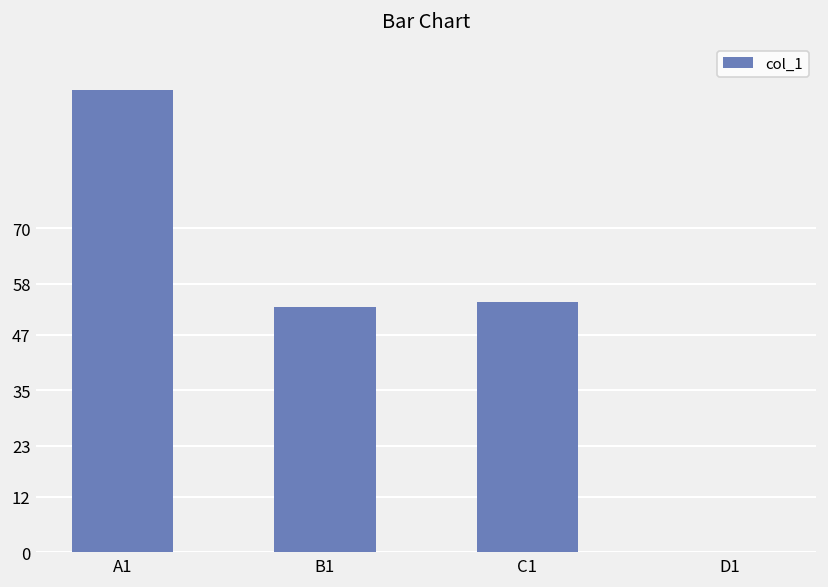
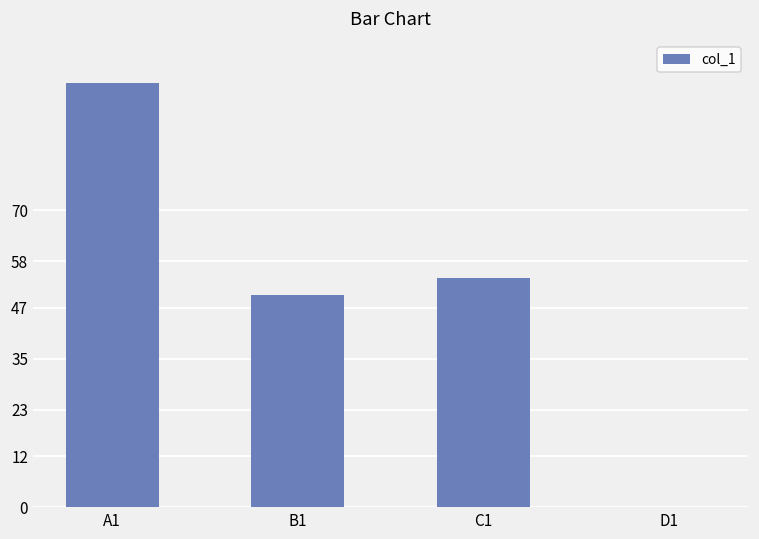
B1: 53 -> 50
